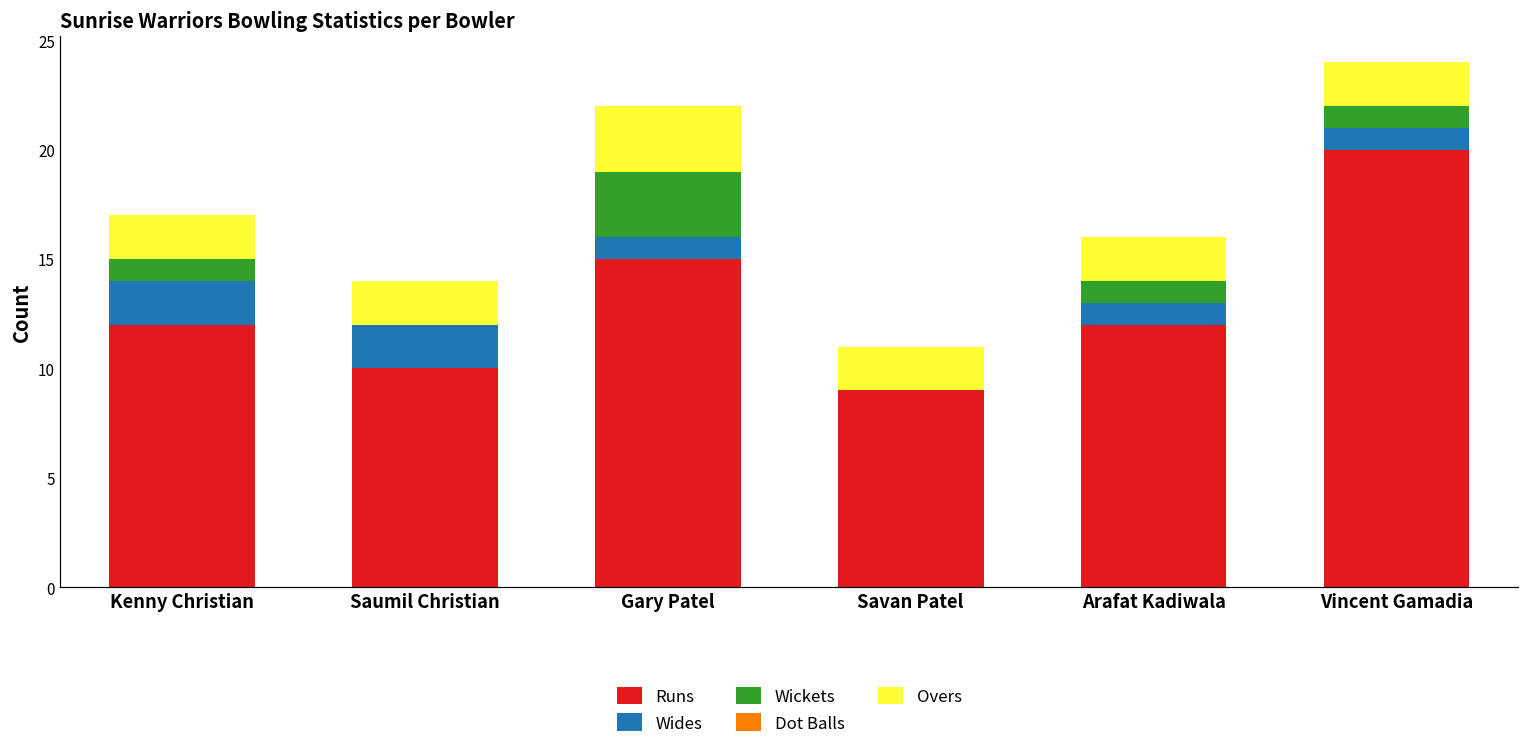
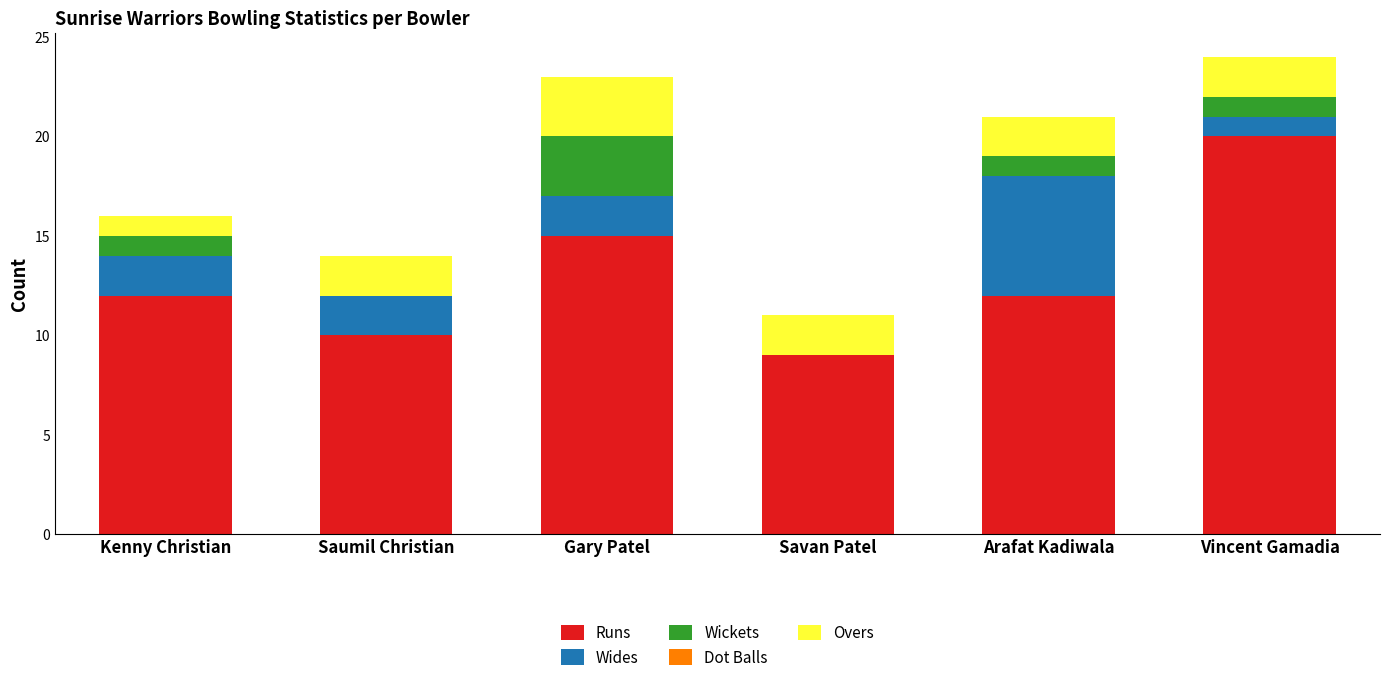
Overs, Kenny Christian: 2 -> 1
Wides, Gary Patel: 1 -> 2
Wides, Arafat Kadiwala: 1 -> 6
